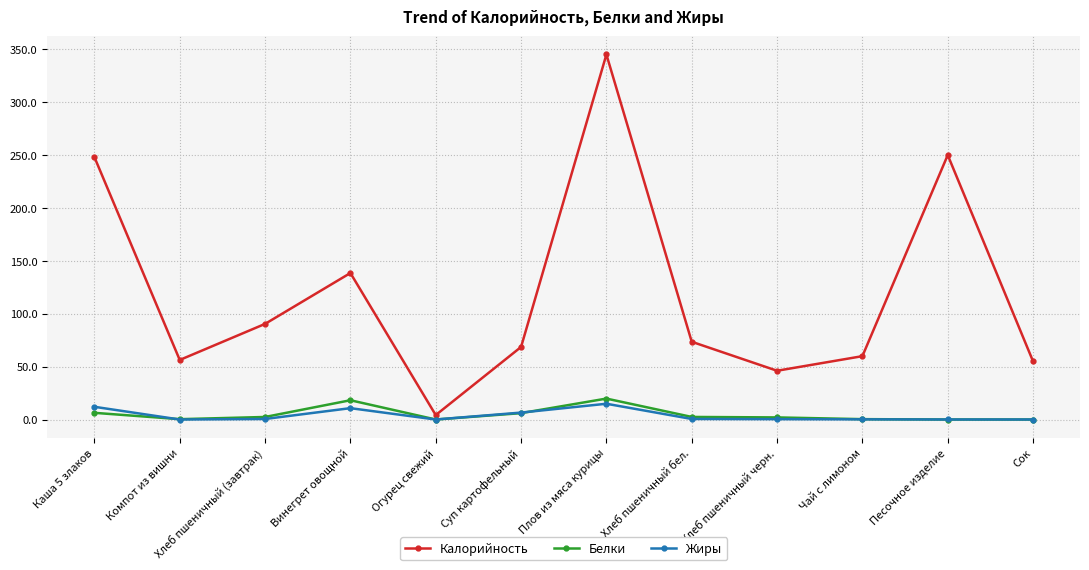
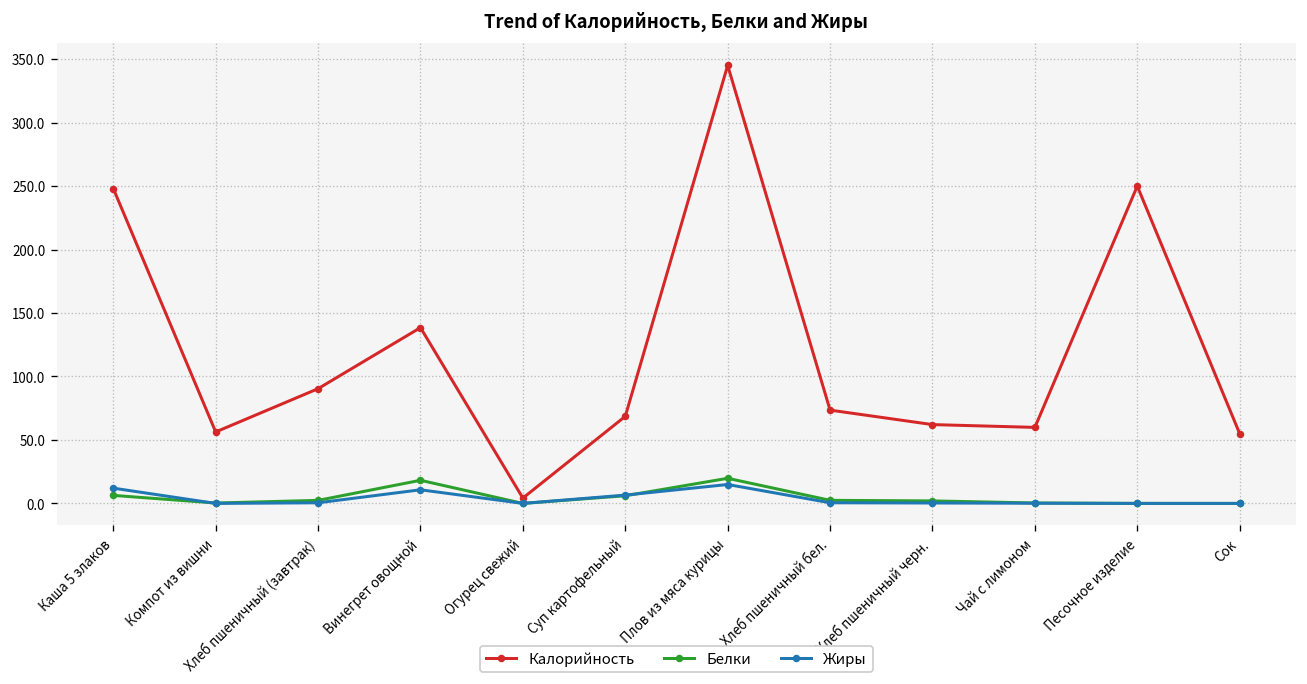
Калорийность, Хлеб пшеничный черн.: 46 -> 62
